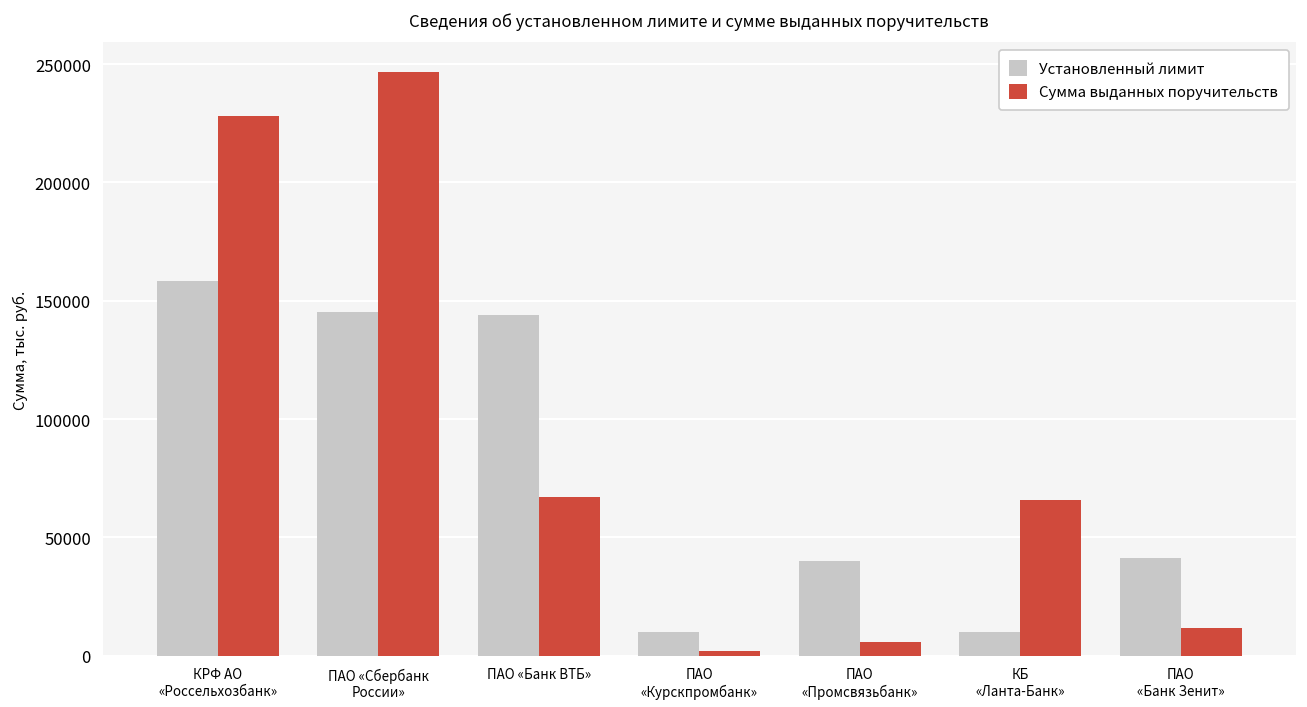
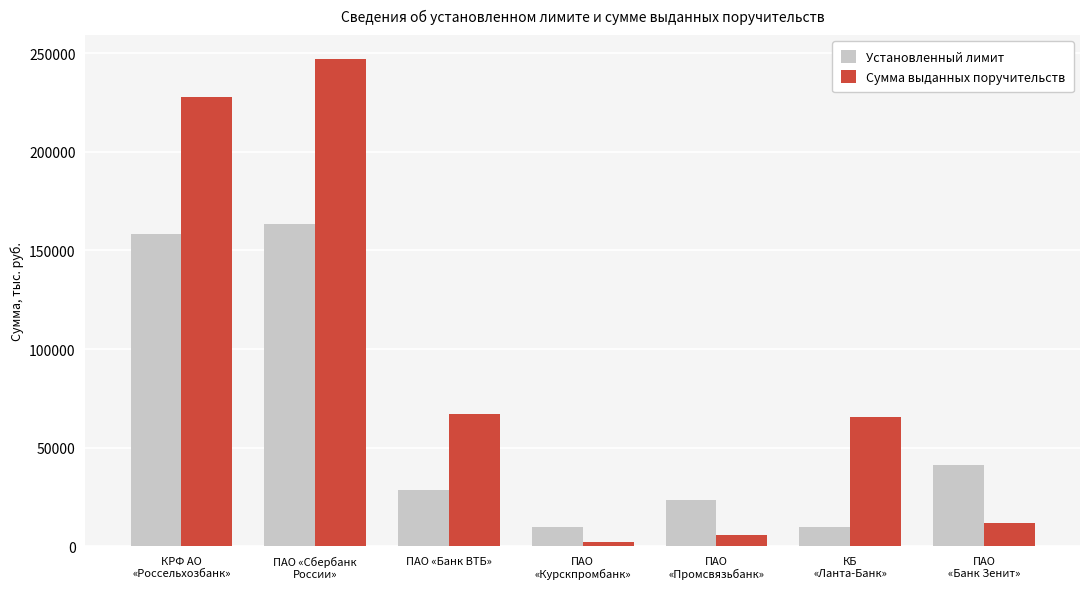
Установленный лимит, ПАО «Сбербанк России»: 145000 -> 164000
Установленный лимит, ПАО «Банк ВТБ»: 144000 -> 29000
Установленный лимит, ПАО «Промсвязьбанк»: 40000 -> 24000
